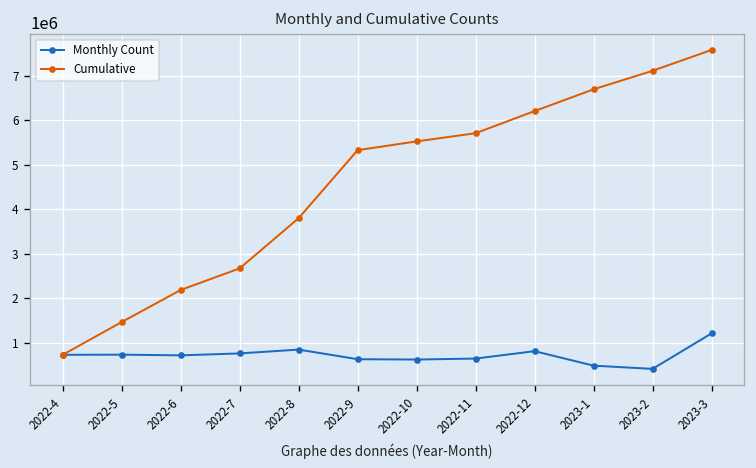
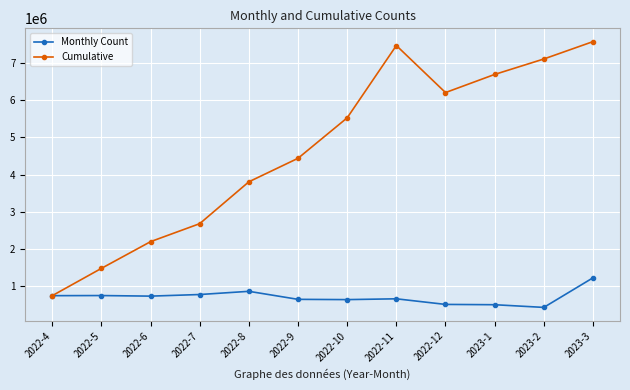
Cumulative, 2022-9: 5300000 -> 4400000
Cumulative, 2022-11: 5700000 -> 7500000
Monthly Count, 2022-12: 800000 -> 500000
